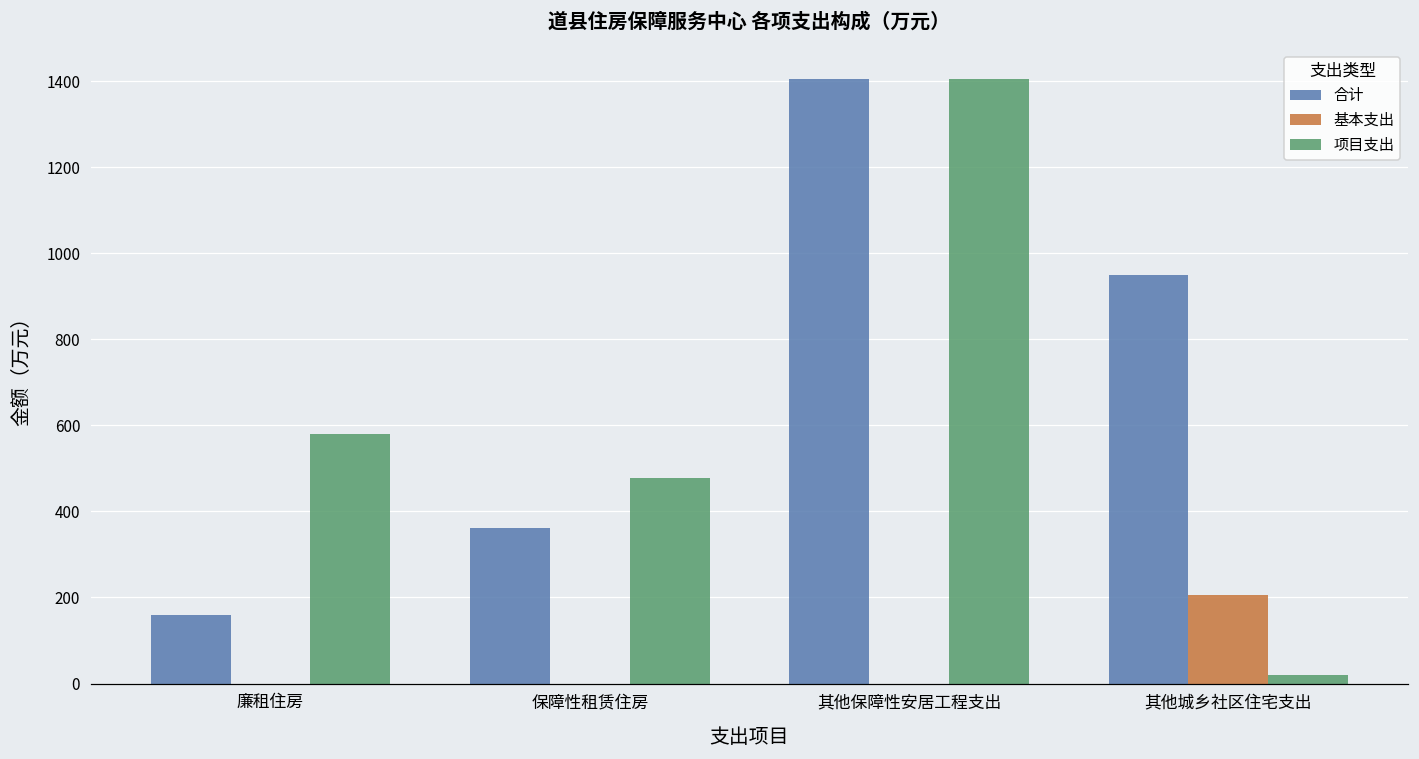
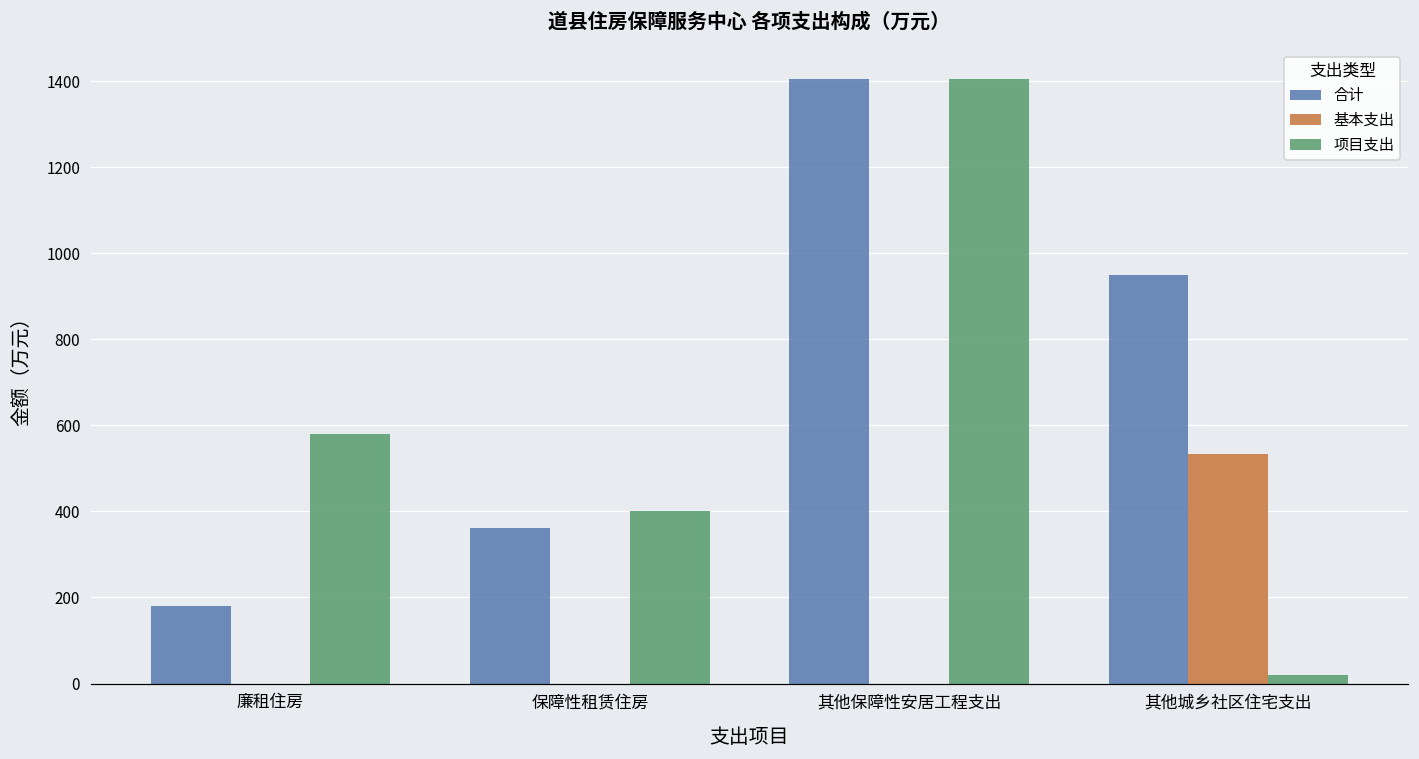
合计, 廉租住房: 160 -> 180
项目支出, 保障性租赁住房: 480 -> 400
基本支出, 其他城乡社区住宅支出: 210 -> 530
